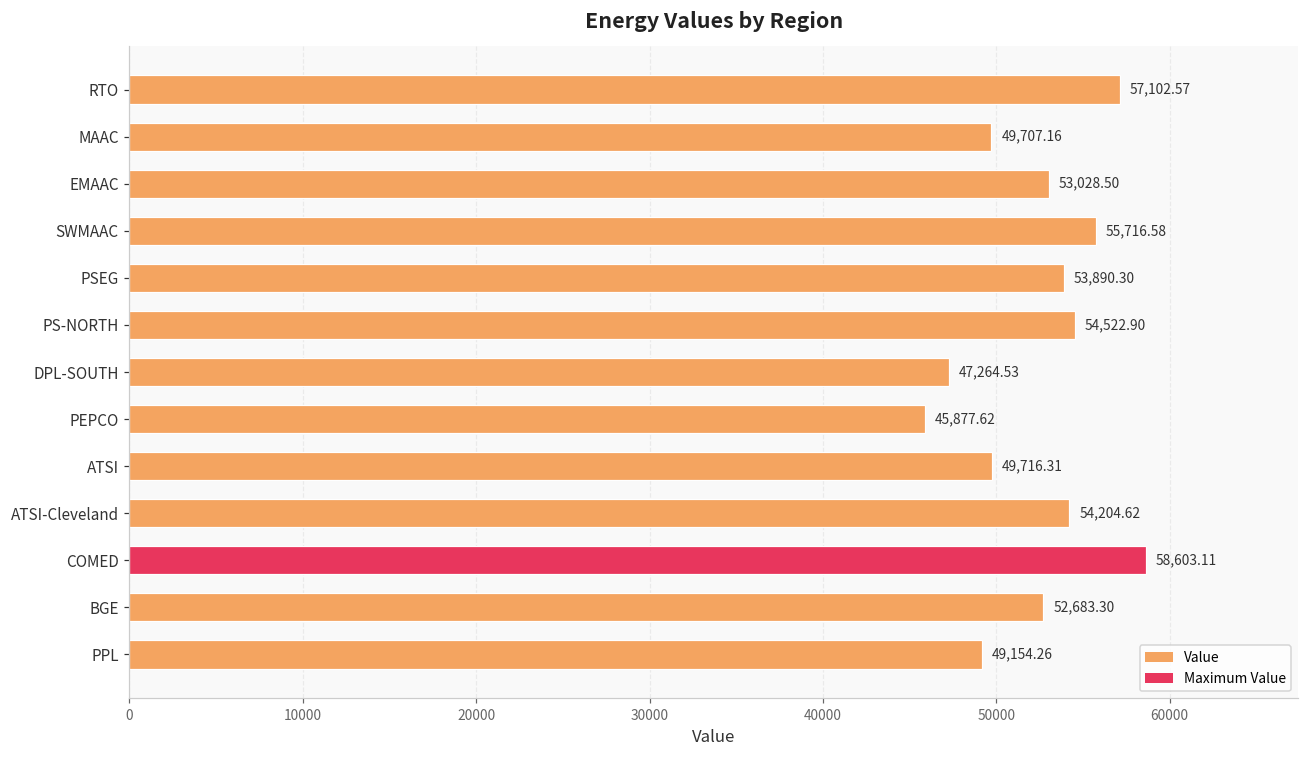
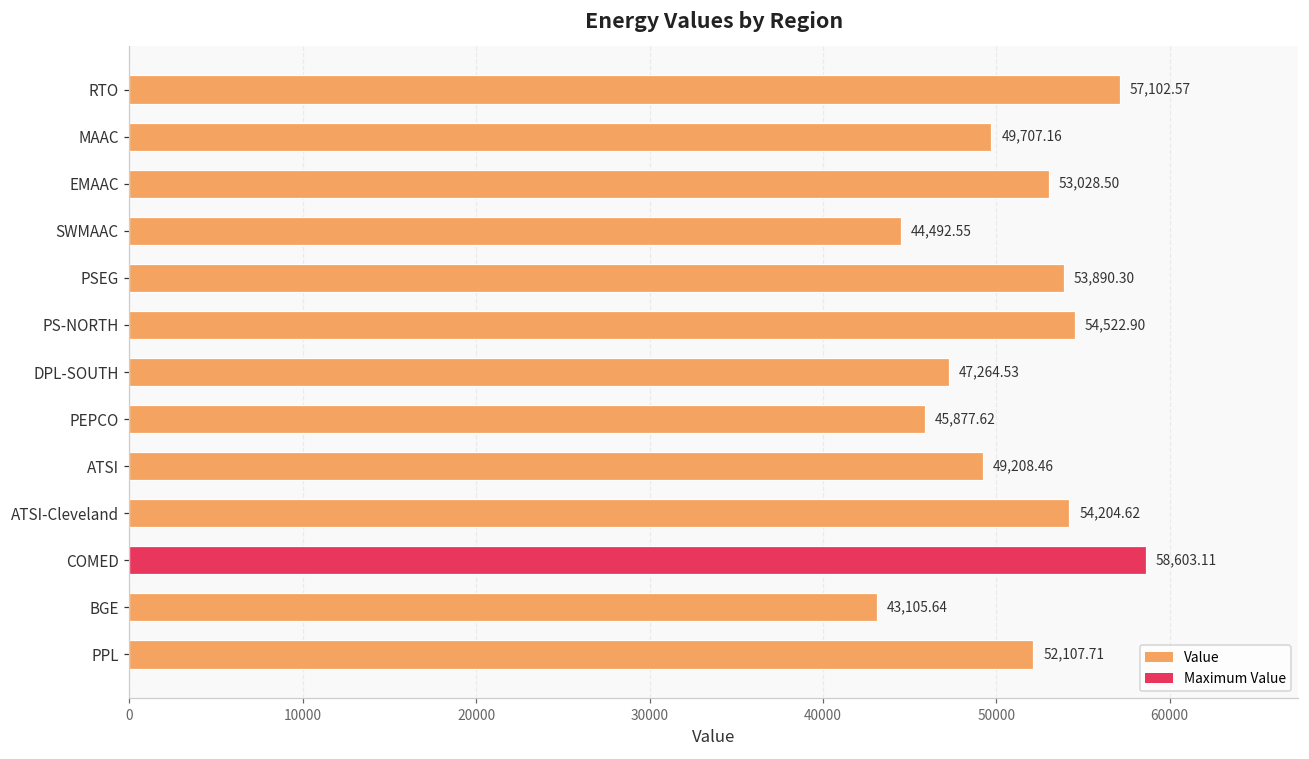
SWMAAC: 55,716.58 -> 44,492.55
ATSI: 49,716.31 -> 49,208.46
BGE: 52,683.30 -> 43,105.64
PPL: 49,154.26 -> 52,107.71
